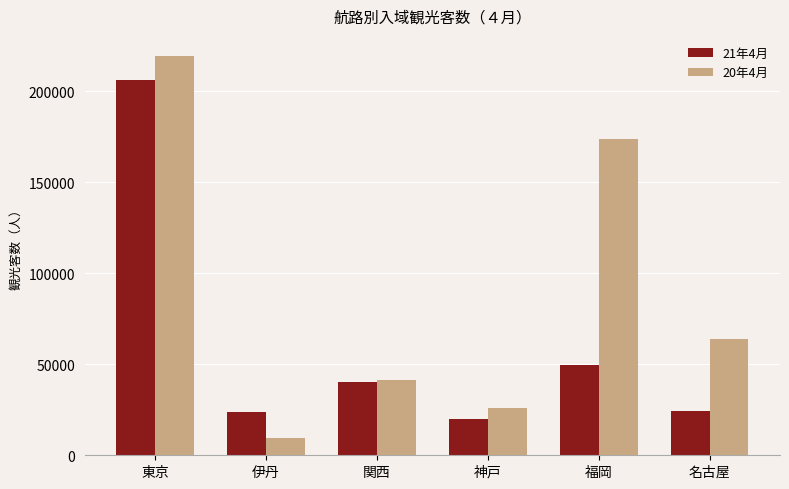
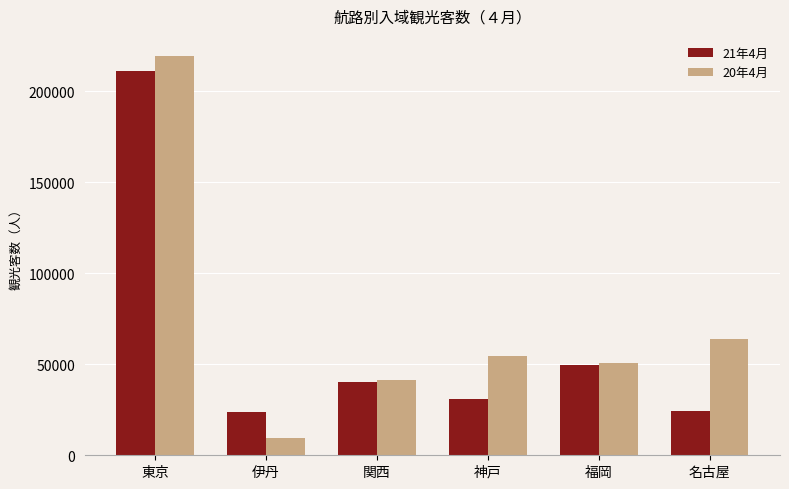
21年4月, 東京: 206000 -> 211000
21年4月, 神戸: 20000 -> 31000
20年4月, 神戸: 26000 -> 55000
20年4月, 福岡: 174000 -> 51000
